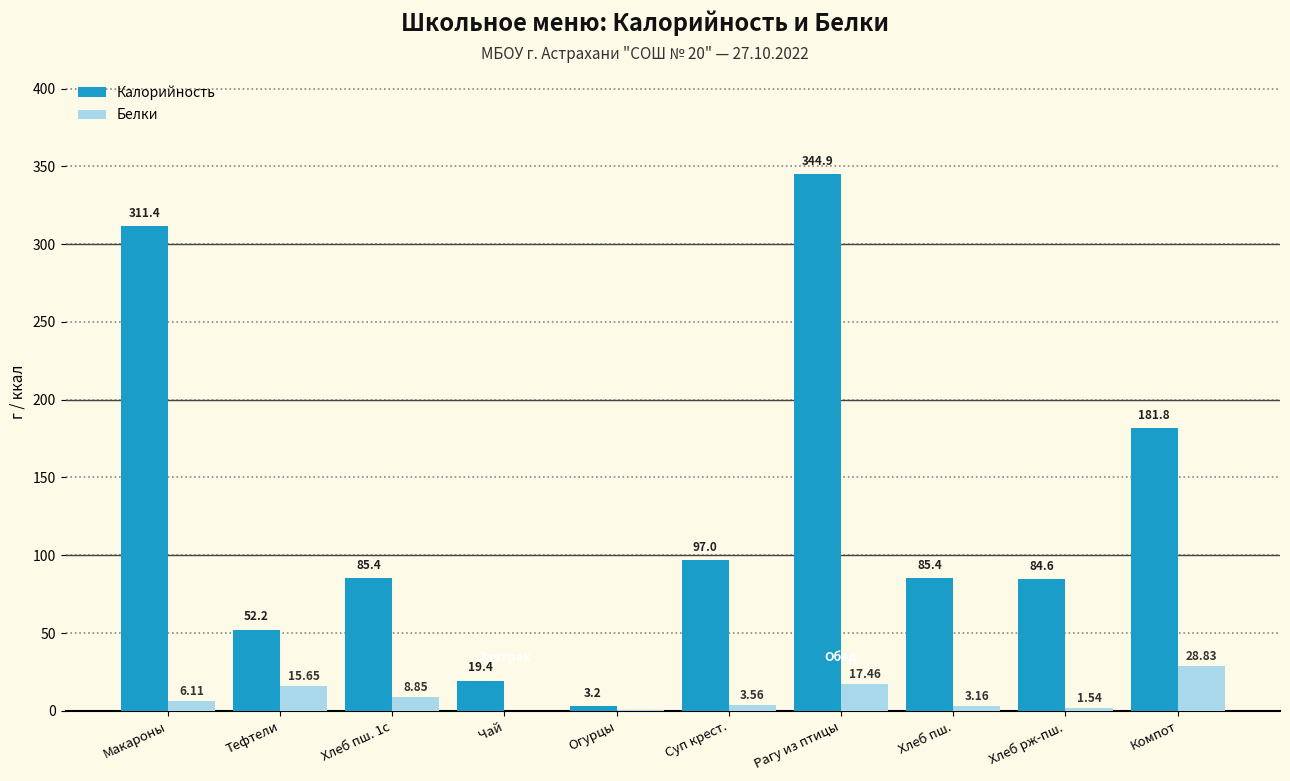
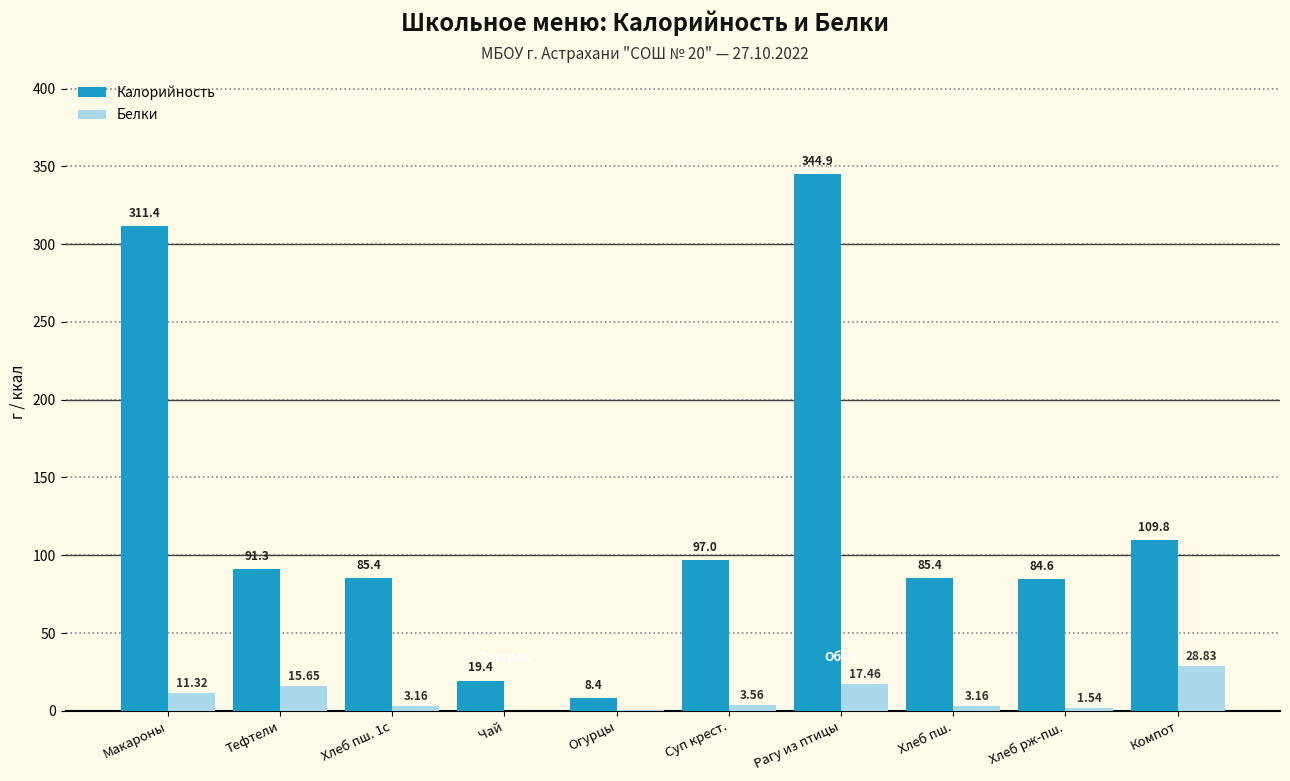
Белки, Макароны: 6.11 -> 11.32
Калорийность, Тефтели: 52.2 -> 91.3
Белки, Хлеб пш. 1с: 8.85 -> 3.16
Калорийность, Огурцы: 3.2 -> 8.4
Калорийность, Компот: 181.8 -> 109.8
